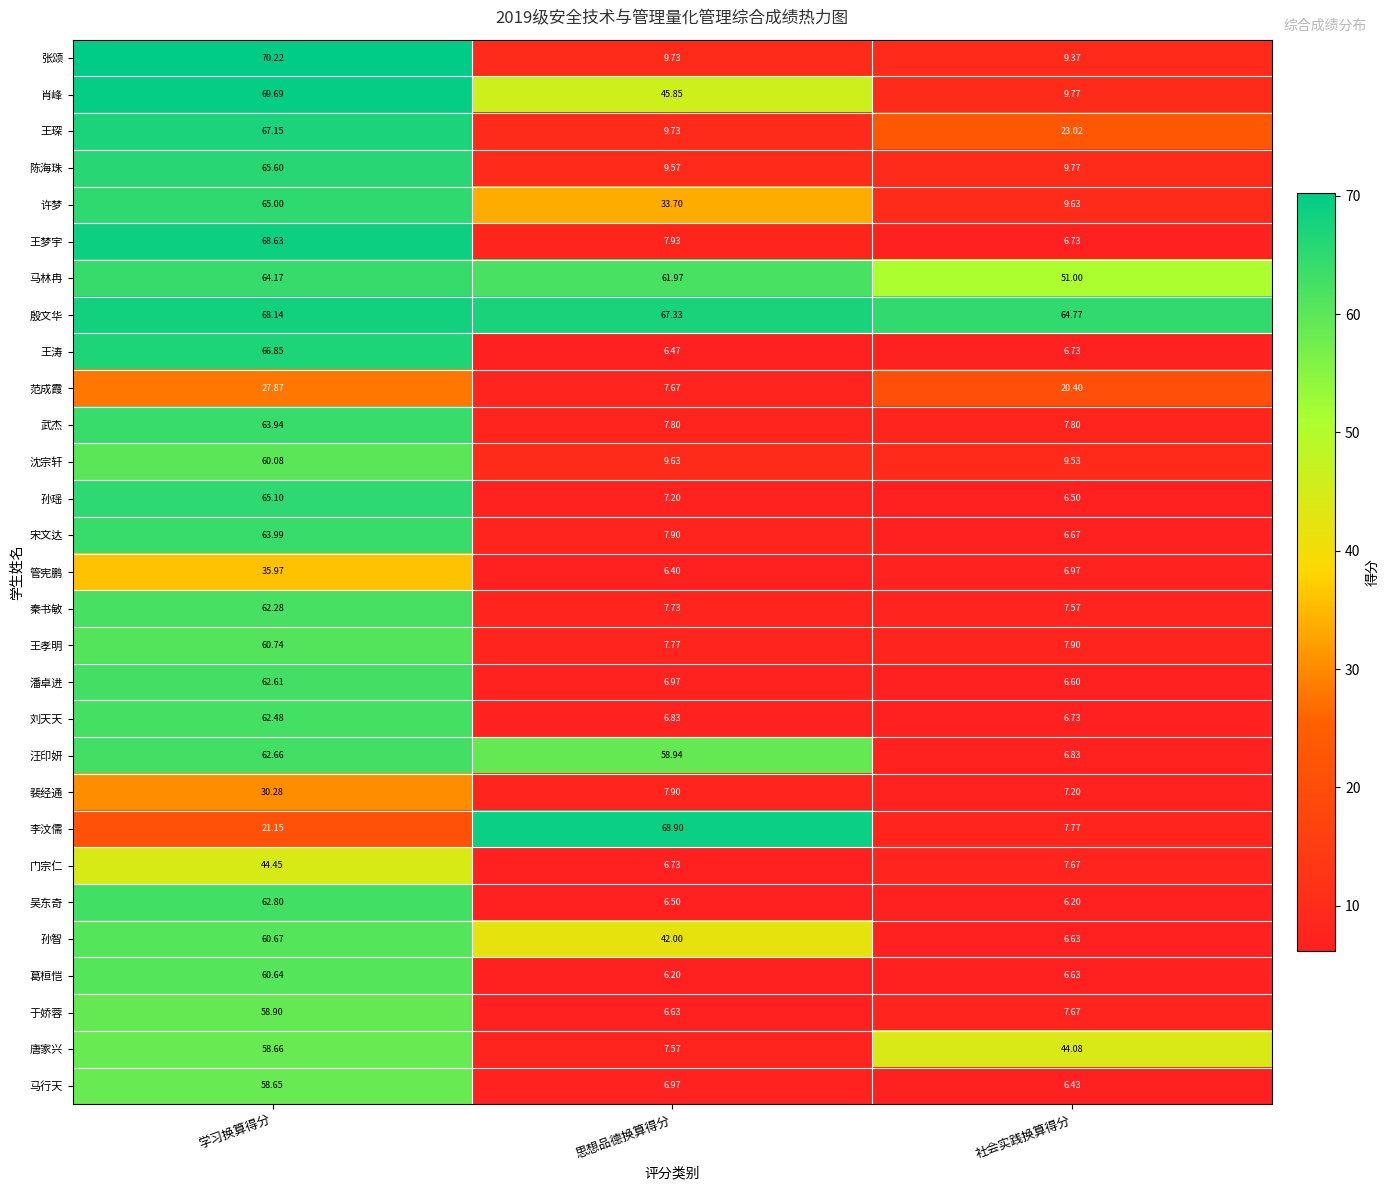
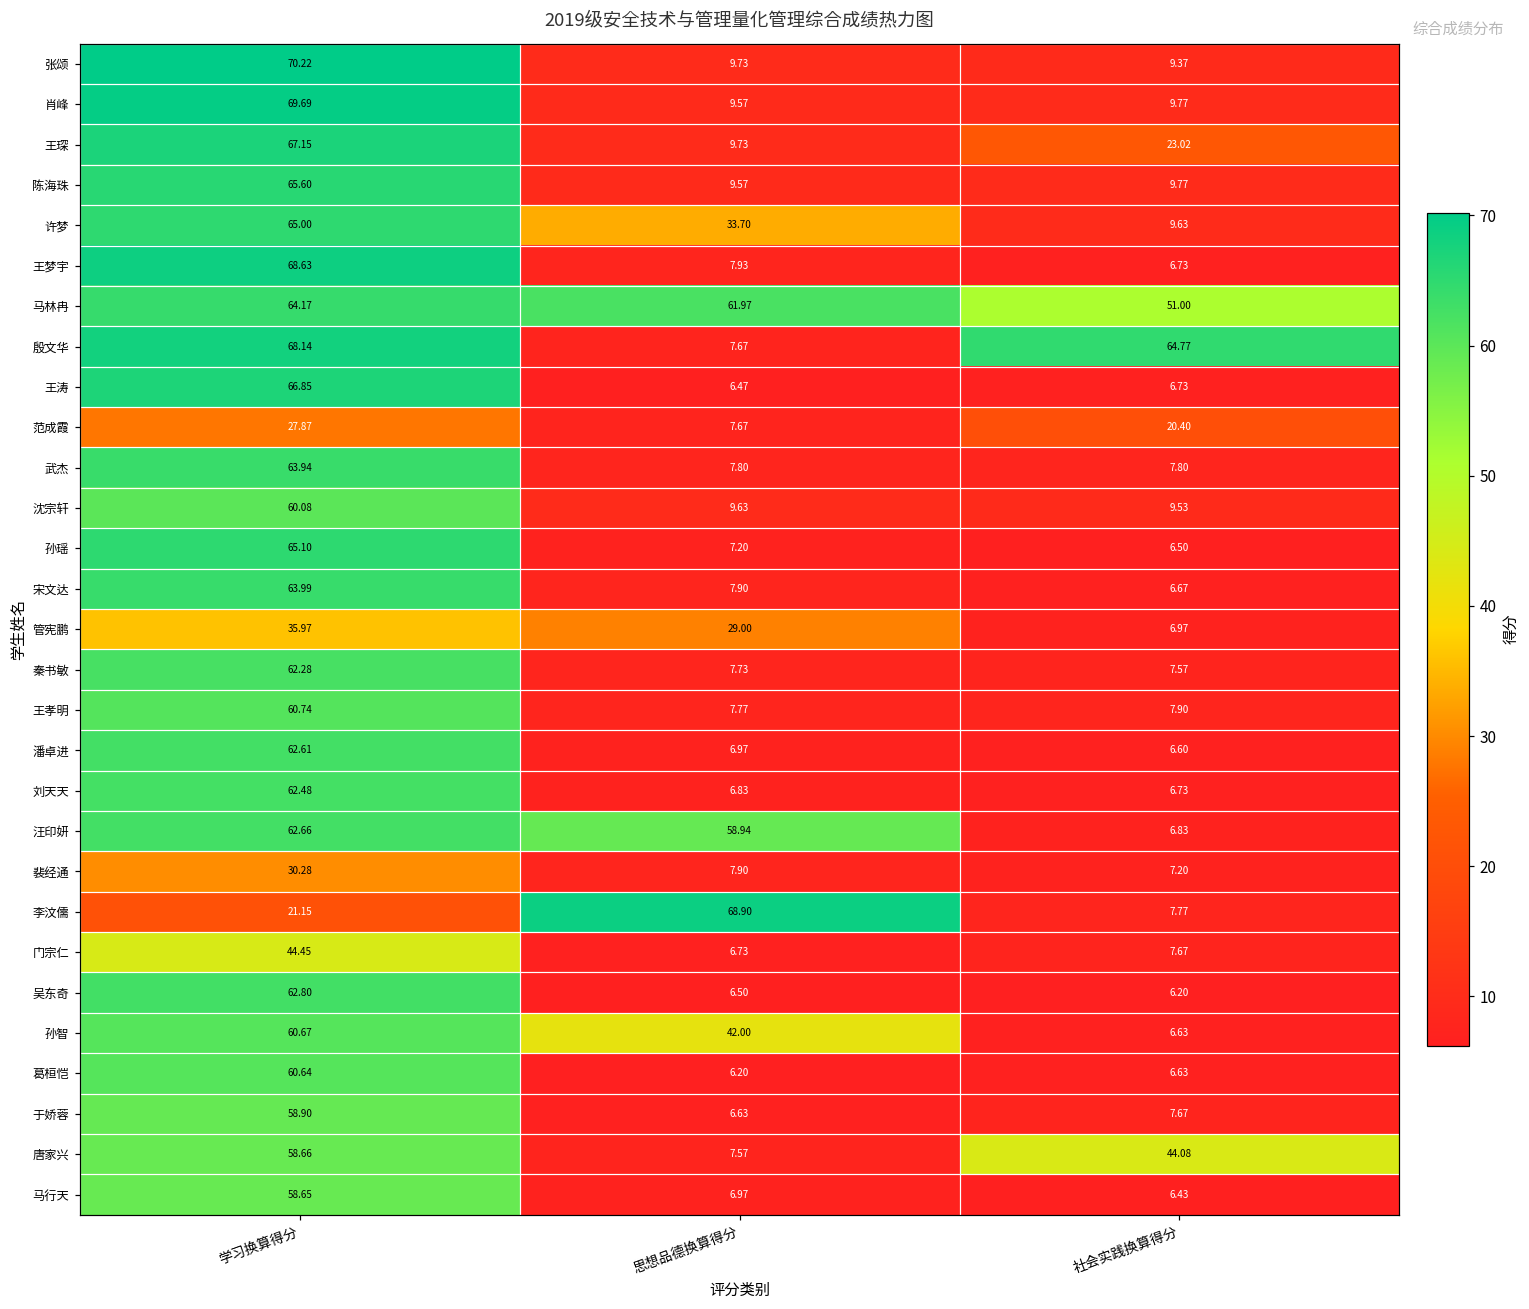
肖峰, 思想品德换算得分: 45.85 -> 9.57
殷文华, 思想品德换算得分: 67.33 -> 7.67
管宪鹏, 思想品德换算得分: 6.40 -> 29.00
